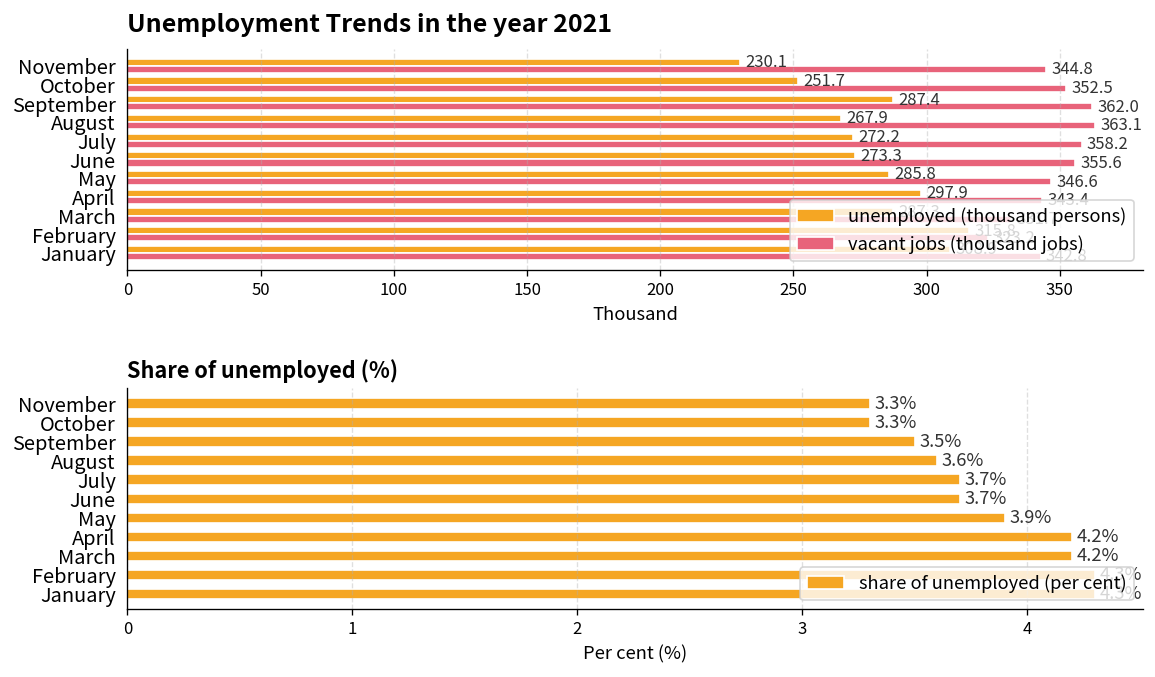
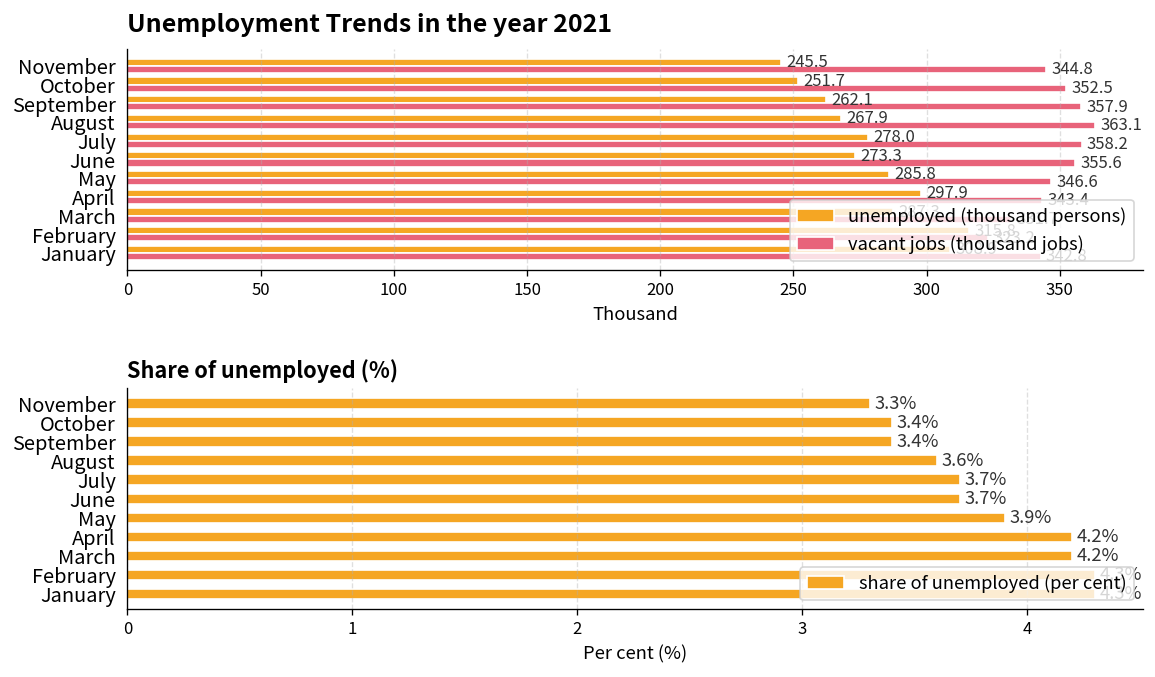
Unemployment Trends in the year 2021, unemployed (thousand persons), November: 230.1 -> 245.5
Unemployment Trends in the year 2021, unemployed (thousand persons), September: 287.4 -> 262.1
Unemployment Trends in the year 2021, vacant jobs (thousand jobs), September: 362.0 -> 357.9
Unemployment Trends in the year 2021, unemployed (thousand persons), July: 272.2 -> 278.0
Share of unemployed (%), October: 3.3% -> 3.4%
Share of unemployed (%), September: 3.5% -> 3.4%
